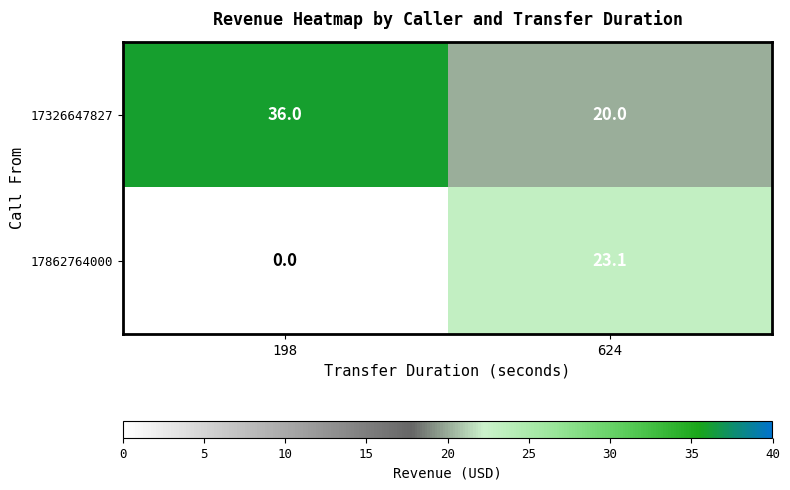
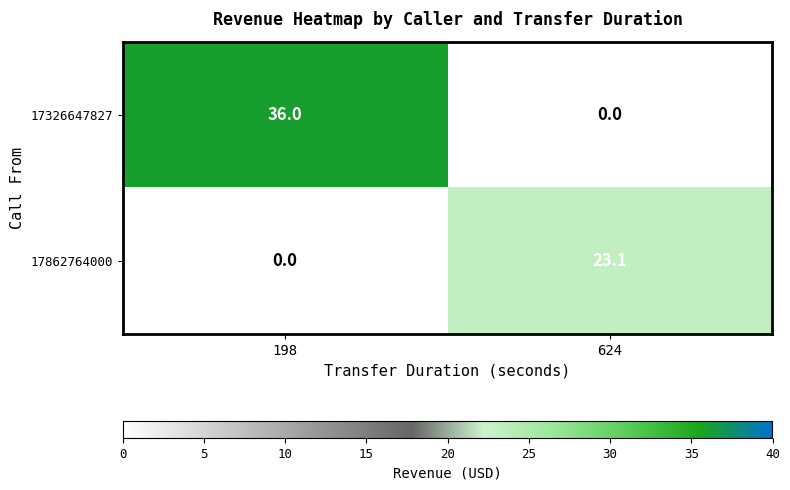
17326647827, 624: 20.0 -> 0.0
